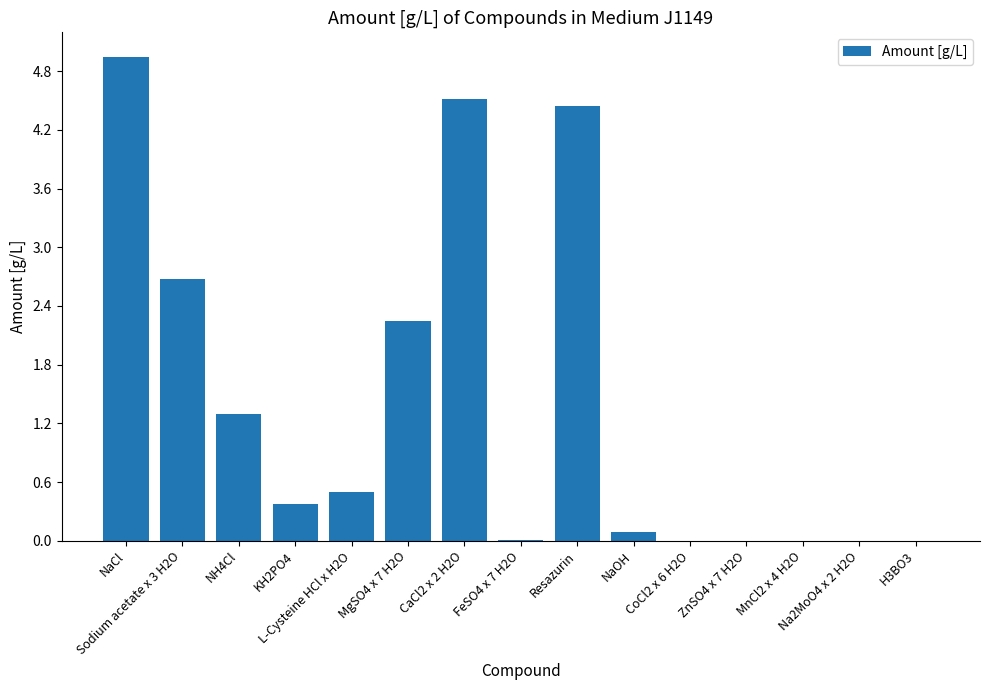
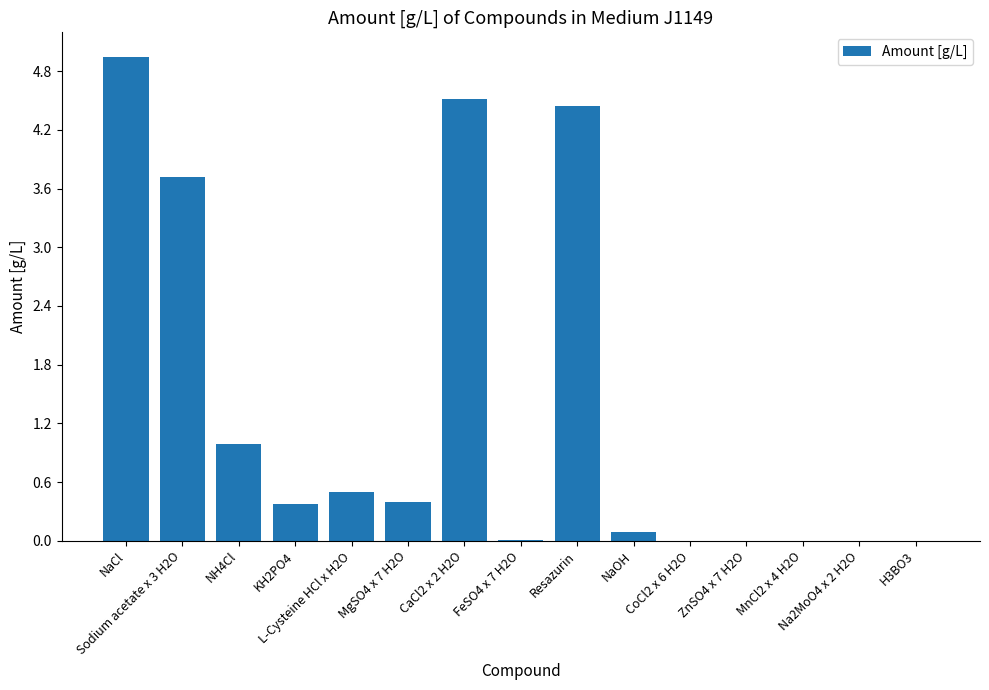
Sodium acetate x 3 H2O: 2.7 -> 3.7
NH4Cl: 1.3 -> 1.0
MgSO4 x 7 H2O: 2.2 -> 0.4
